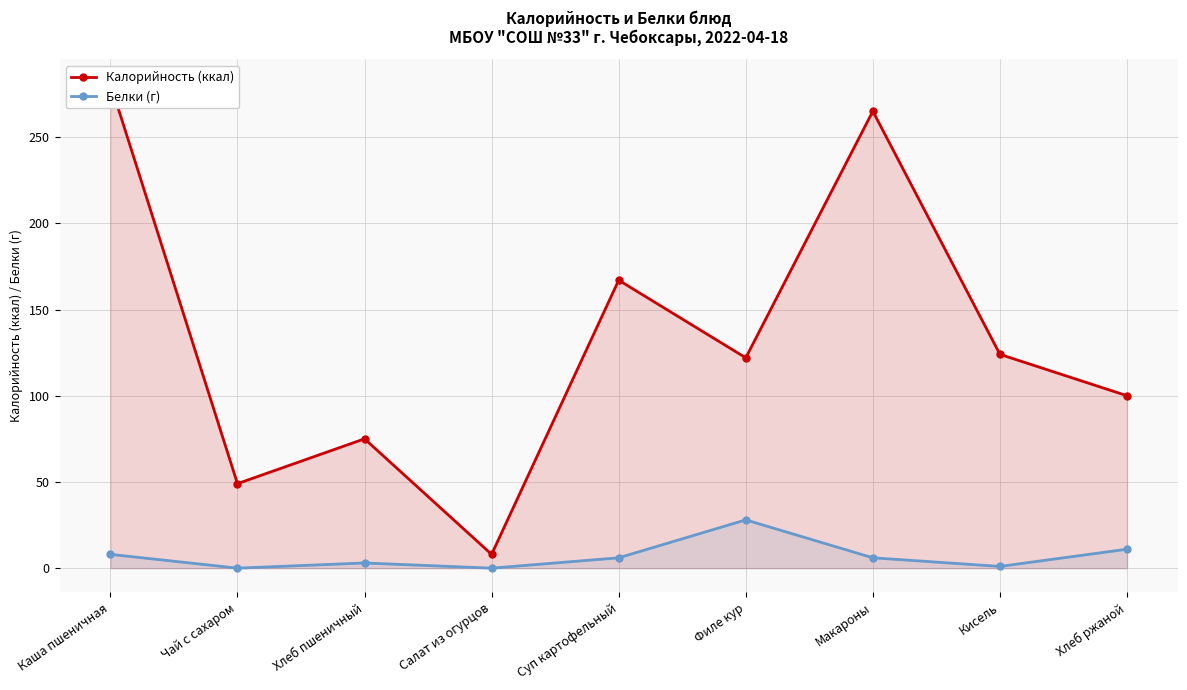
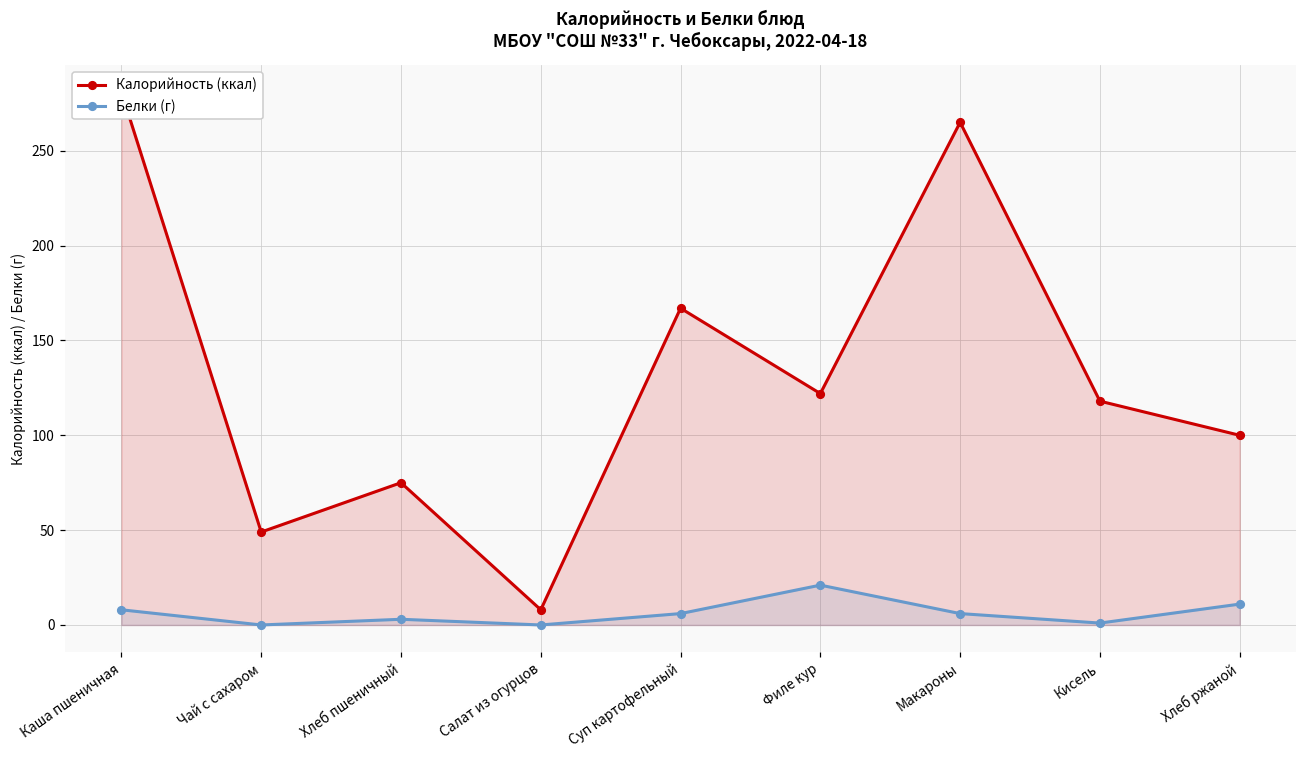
Белки (г), Филе кур: 28 -> 21
Калорийность (ккал), Кисель: 124 -> 118
